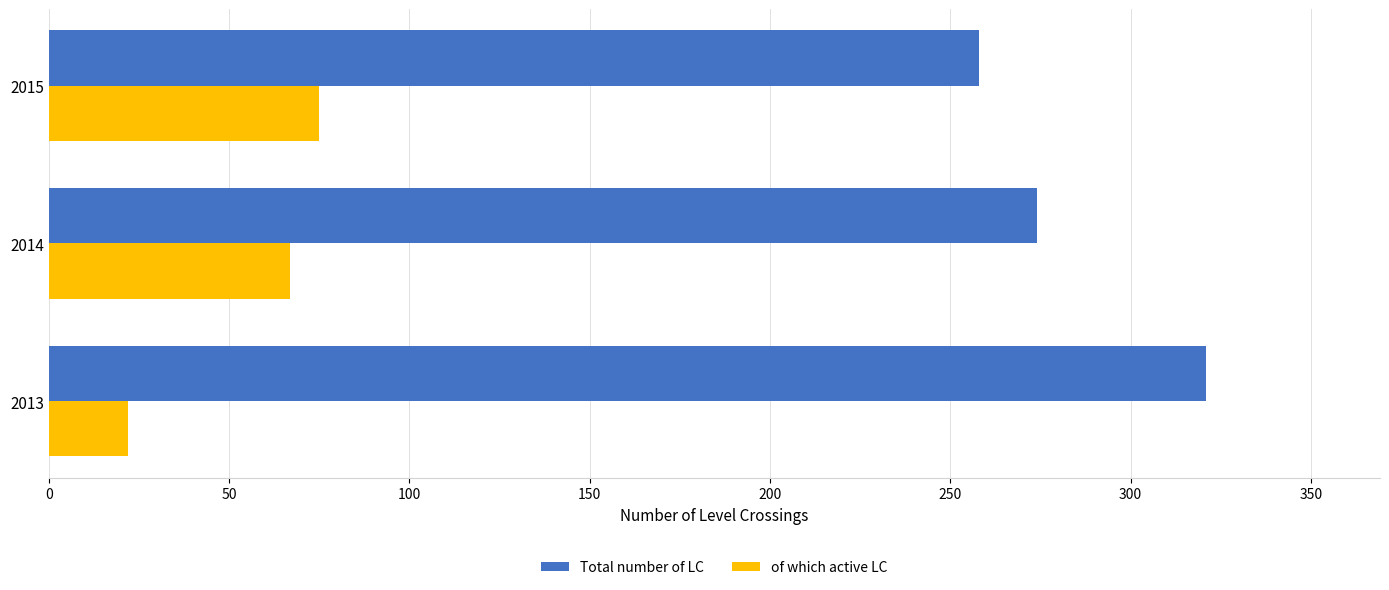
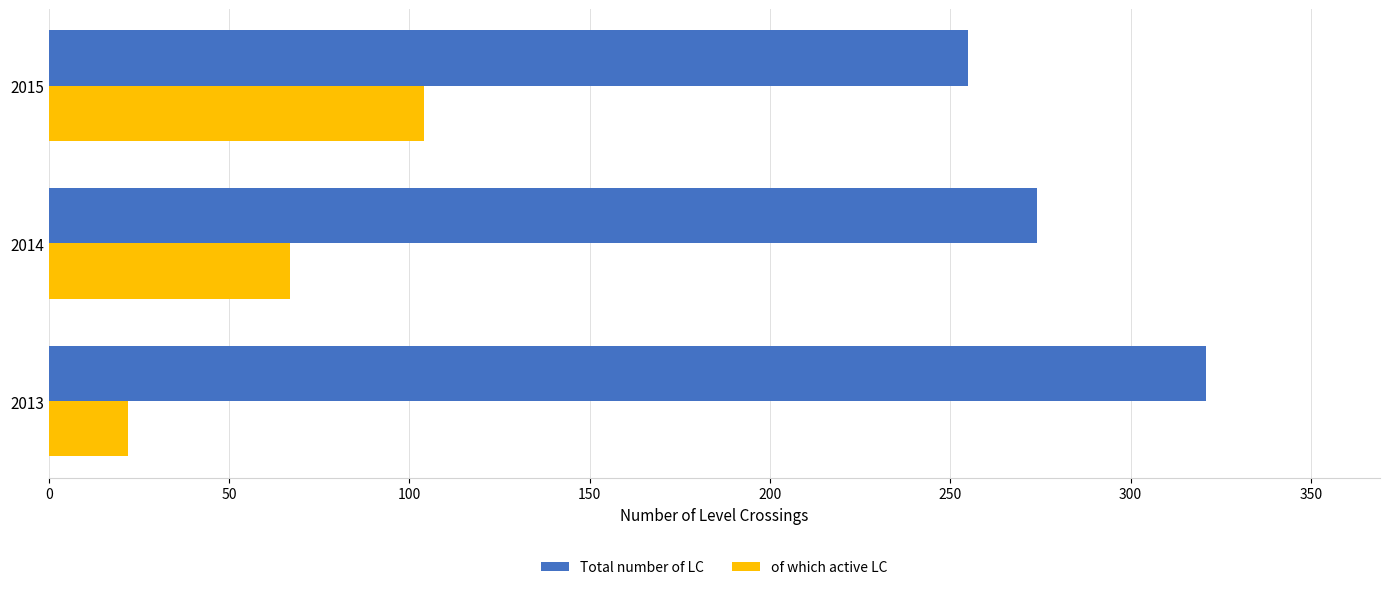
Total number of LC, 2015: 258 -> 255
of which active LC, 2015: 75 -> 104
